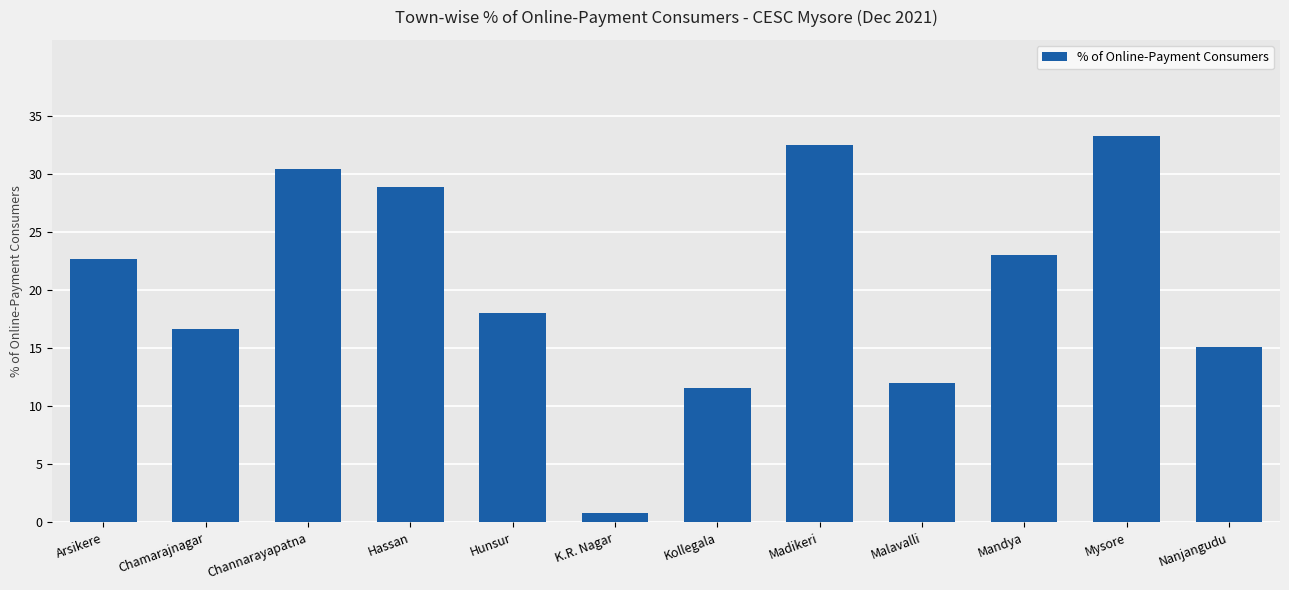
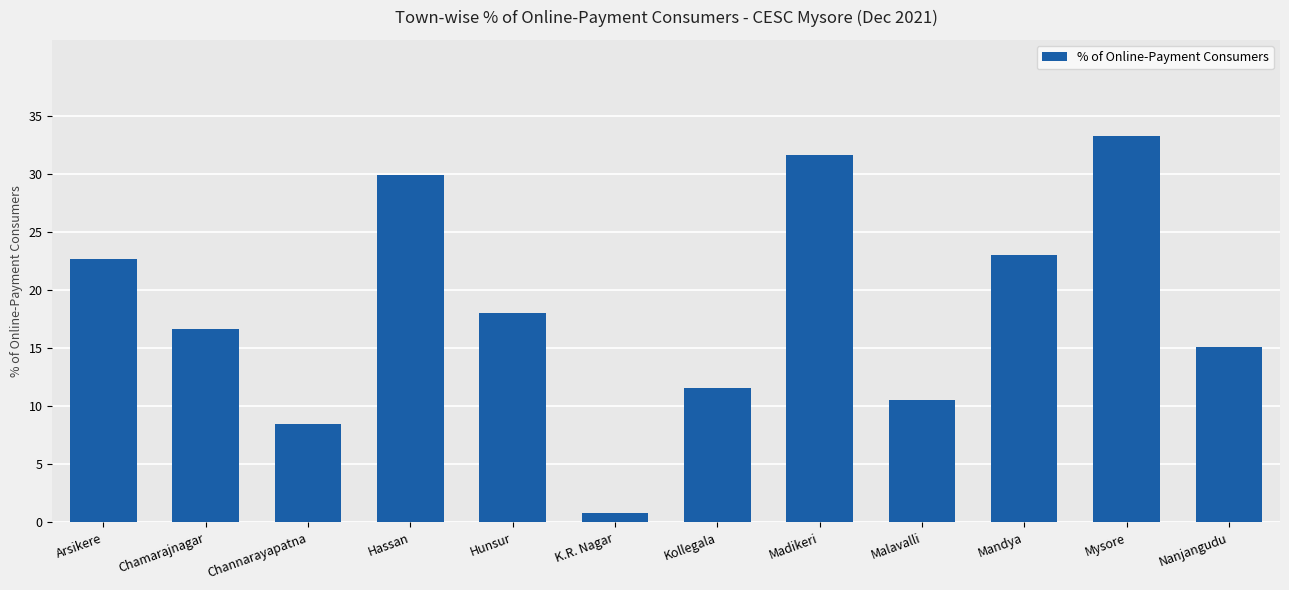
Channarayapatna: 30.5 -> 8.5
Hassan: 28.9 -> 30.0
Madikeri: 32.5 -> 31.7
Malavalli: 12.1 -> 10.6
